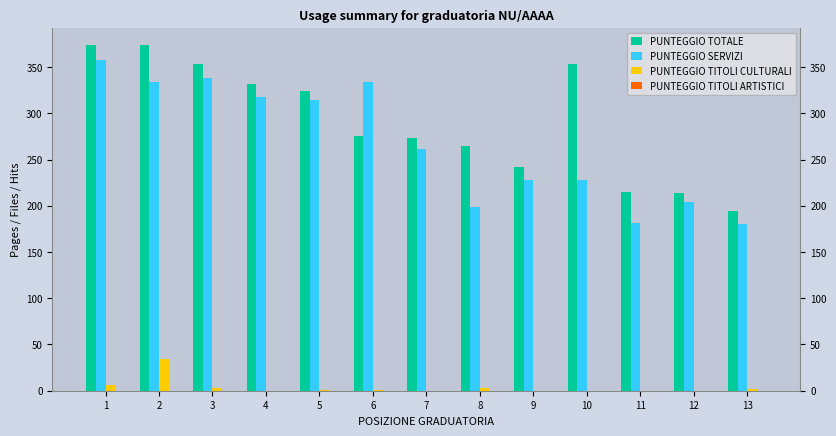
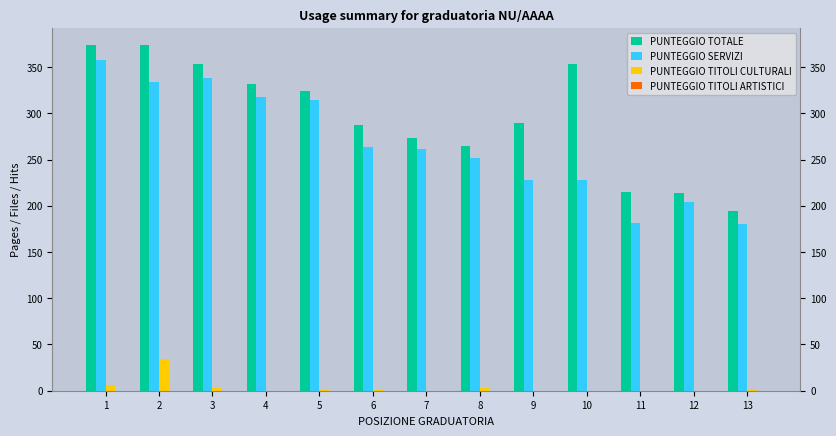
PUNTEGGIO TOTALE, 6: 280 -> 290
PUNTEGGIO SERVIZI, 6: 330 -> 260
PUNTEGGIO SERVIZI, 8: 200 -> 250
PUNTEGGIO TOTALE, 9: 240 -> 290
